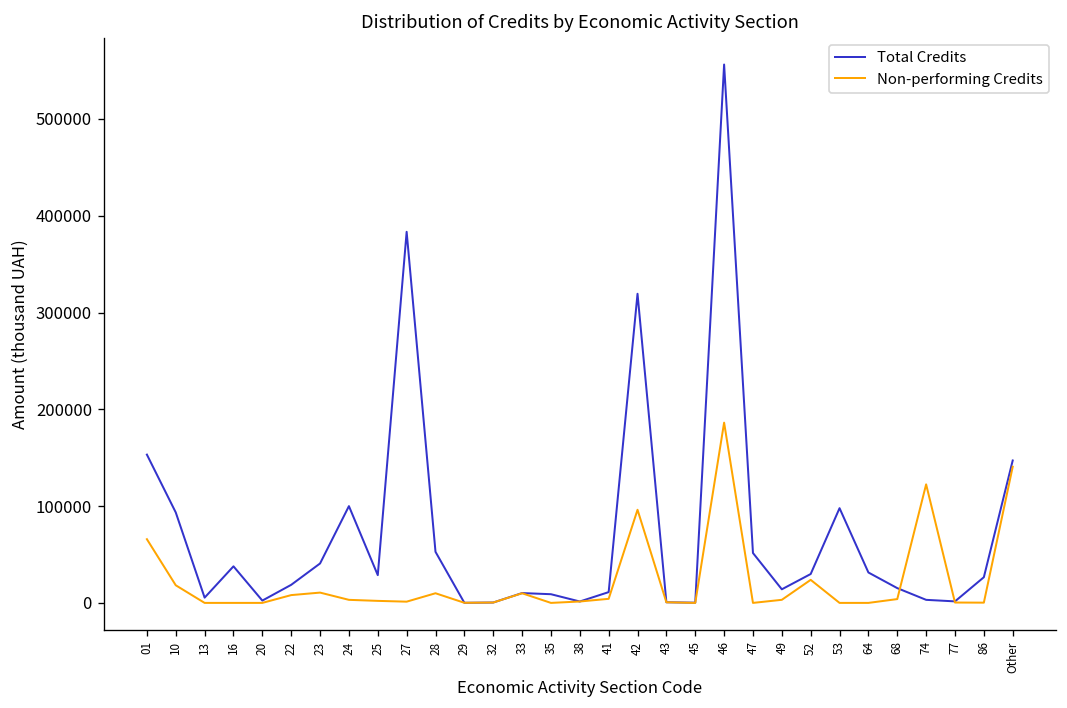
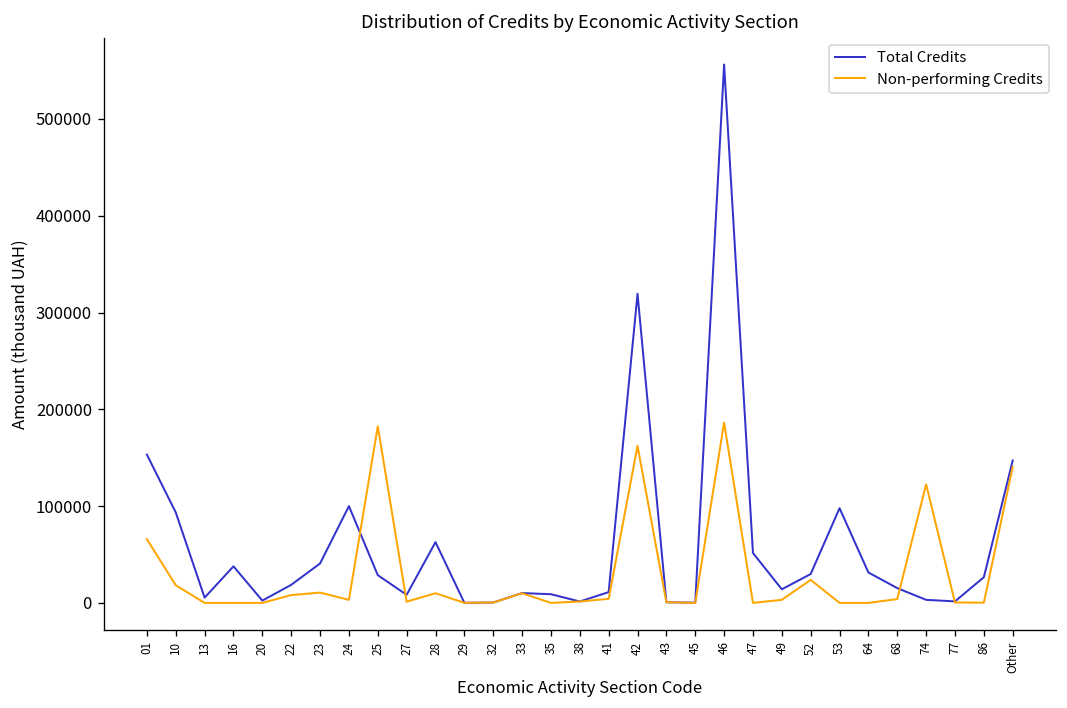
Non-performing Credits, 25: 0 -> 180000
Total Credits, 27: 380000 -> 10000
Total Credits, 28: 50000 -> 60000
Non-performing Credits, 42: 100000 -> 160000
